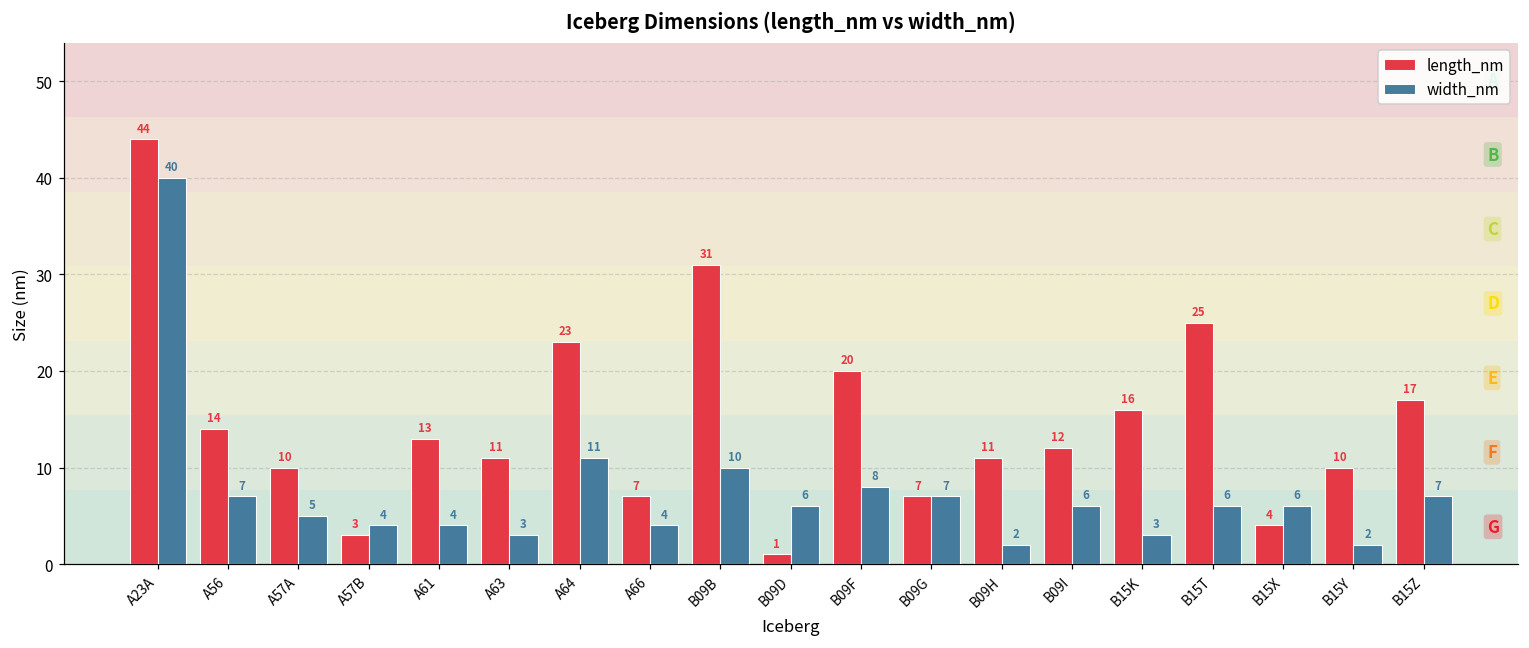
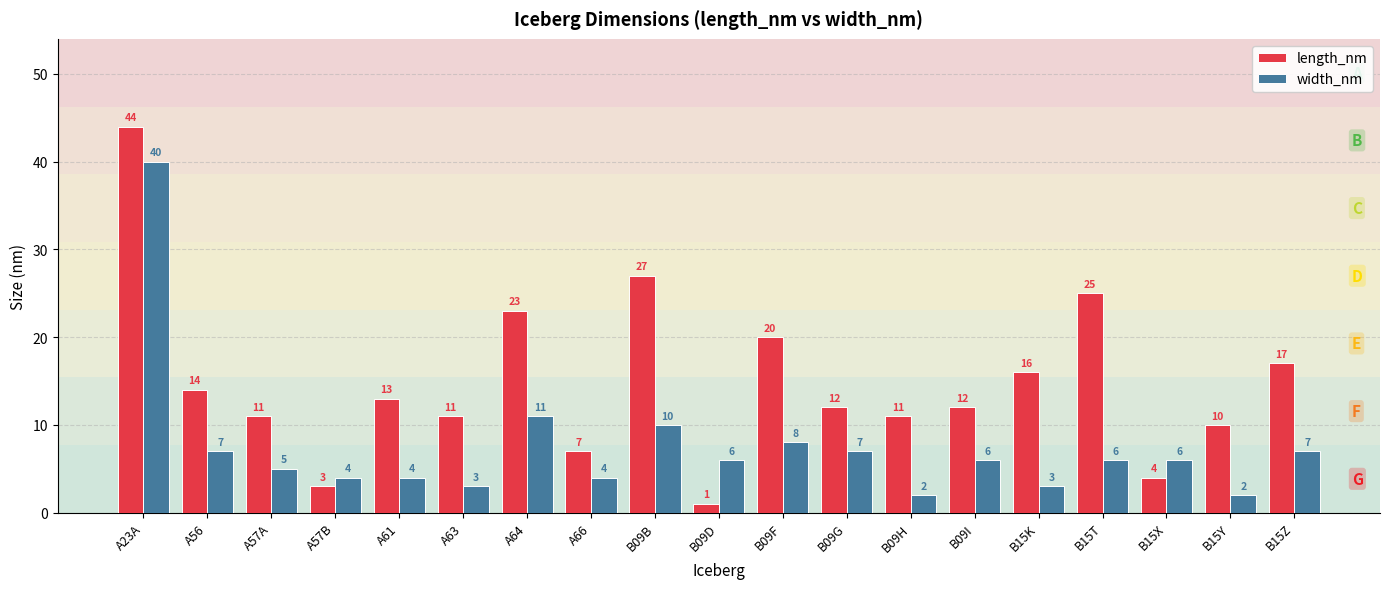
length_nm, A57A: 10 -> 11
length_nm, B09B: 31 -> 27
length_nm, B09G: 7 -> 12
